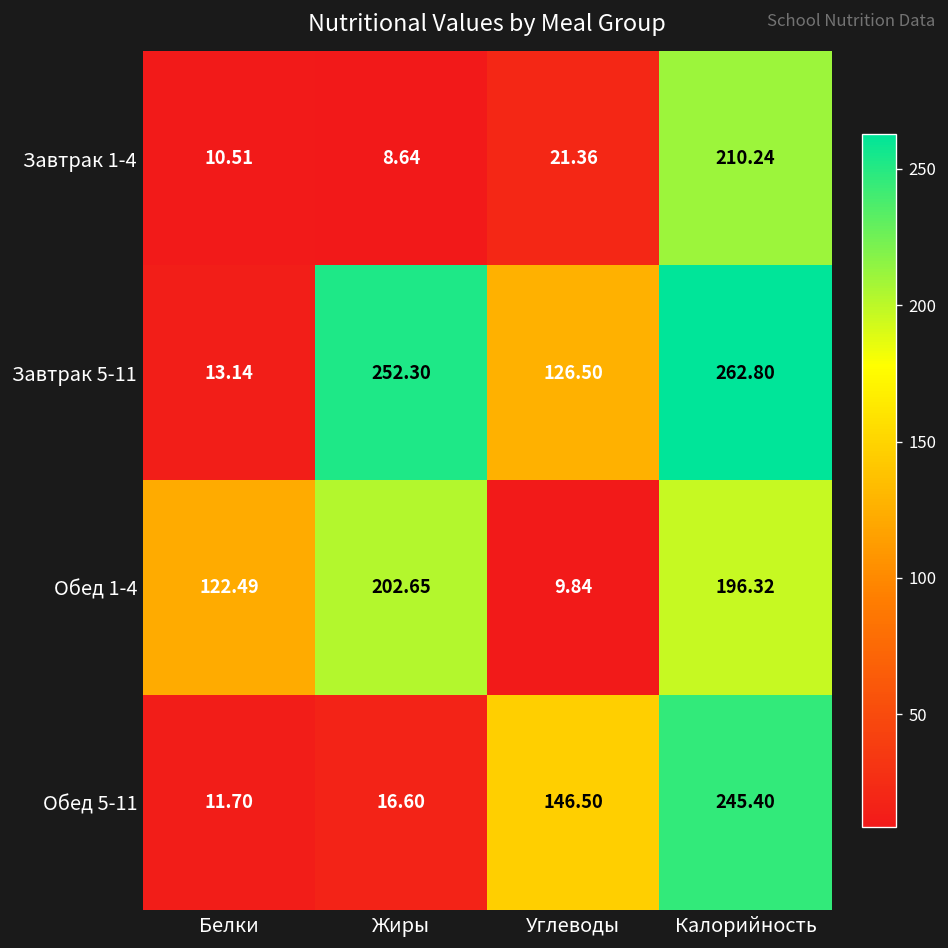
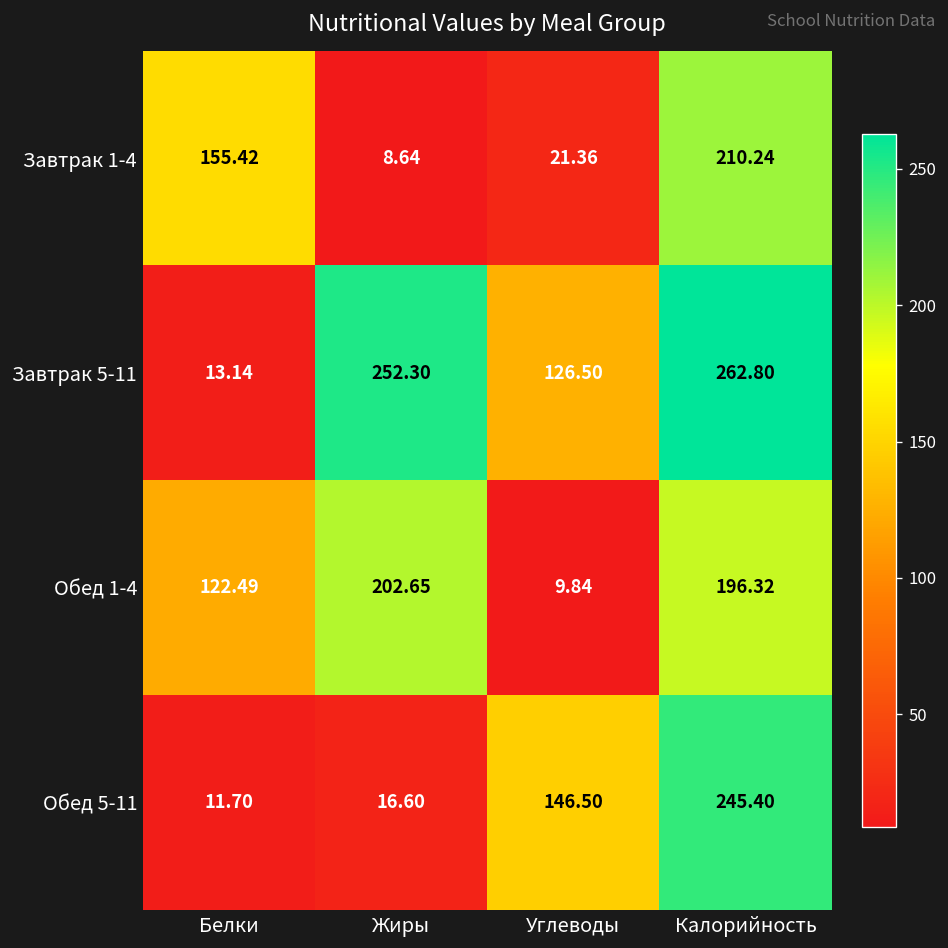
Завтрак 1-4, Белки: 10.51 -> 155.42
